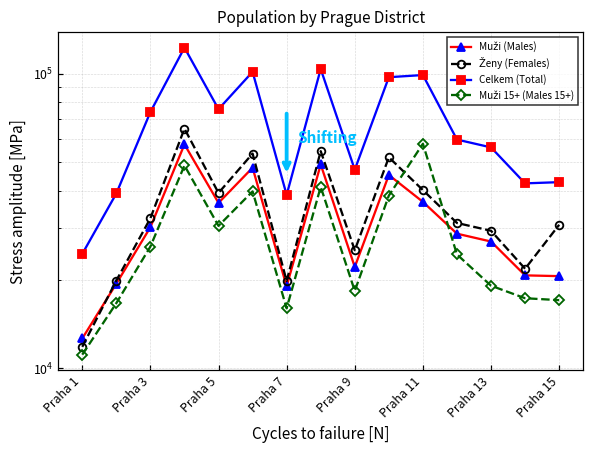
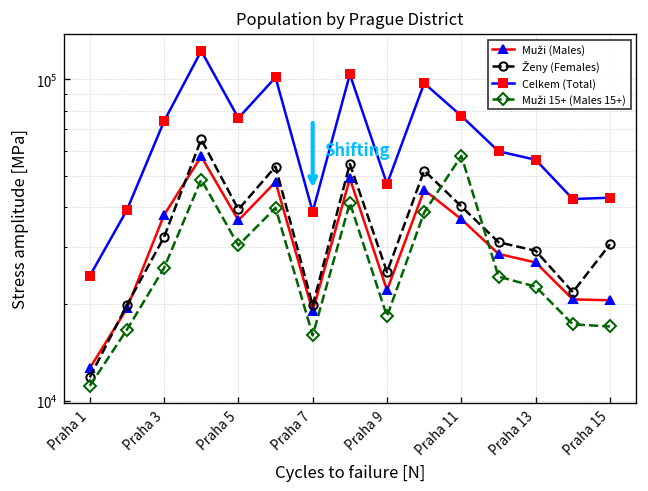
Muži (Males), Praha 3: 30000 -> 38000
Celkem (Total), Praha 11: 99000 -> 77000
Muži 15+ (Males 15+), Praha 13: 19000 -> 23000
